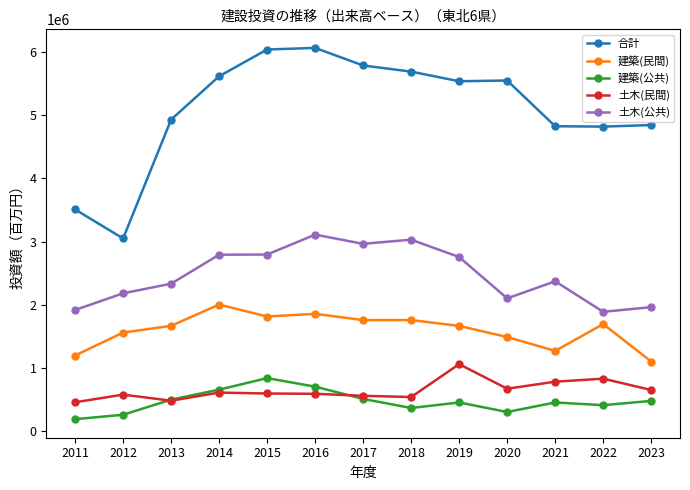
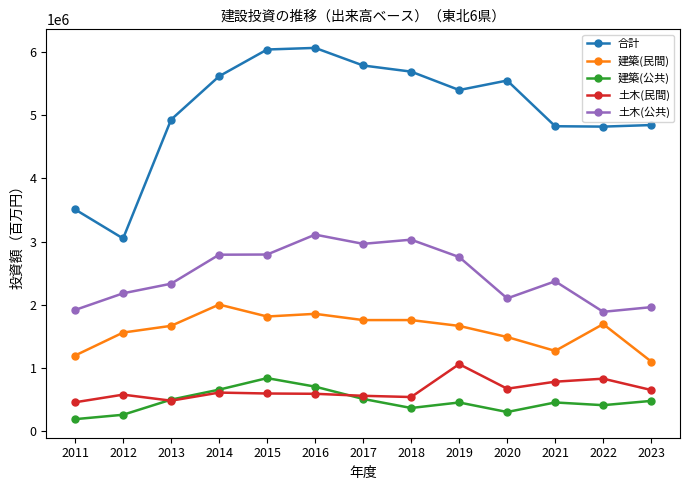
合計, 2019: 5500000 -> 5400000
